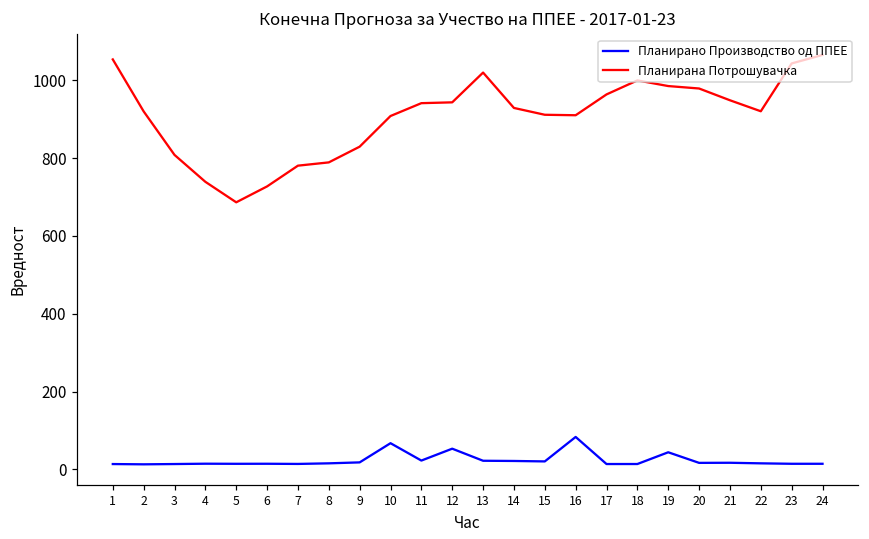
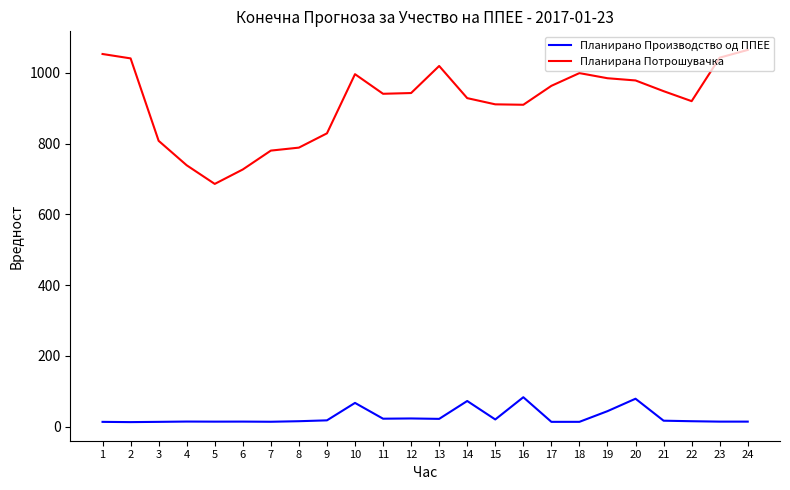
Планирана Потрошувачка, 2: 920 -> 1040
Планирана Потрошувачка, 10: 910 -> 1000
Планирано Производство од ППЕЕ, 12: 50 -> 20
Планирано Производство од ППЕЕ, 14: 20 -> 70
Планирано Производство од ППЕЕ, 20: 20 -> 80
